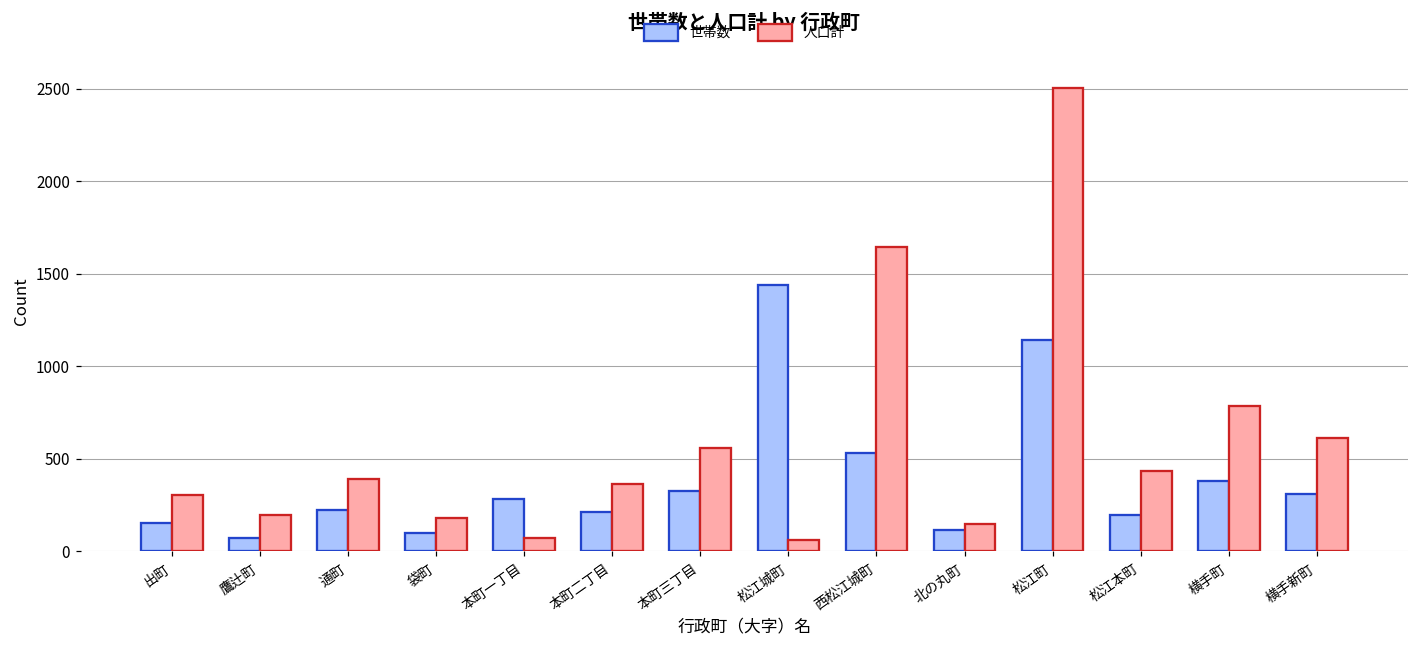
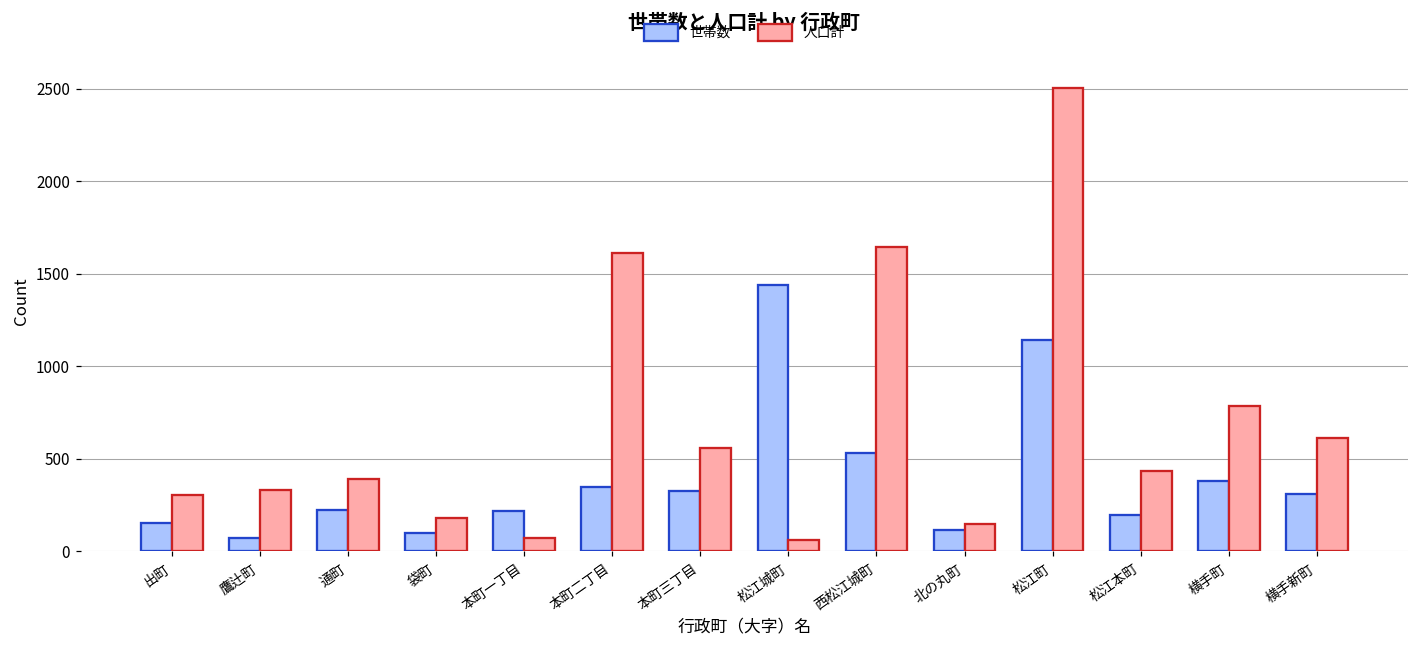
人口計, 鷹辻町: 190 -> 330
世帯数, 本町一丁目: 280 -> 220
世帯数, 本町二丁目: 210 -> 350
人口計, 本町二丁目: 370 -> 1610
